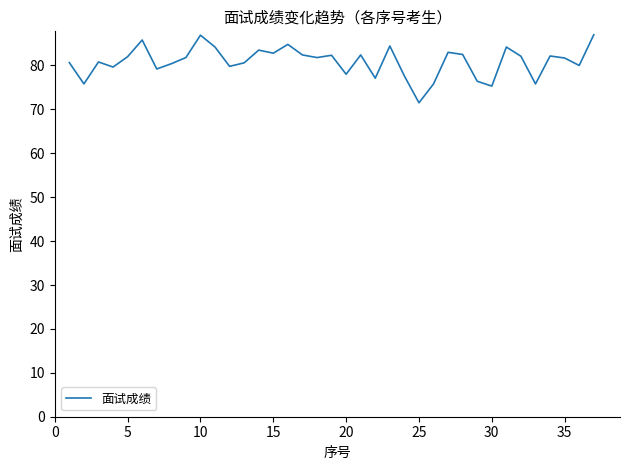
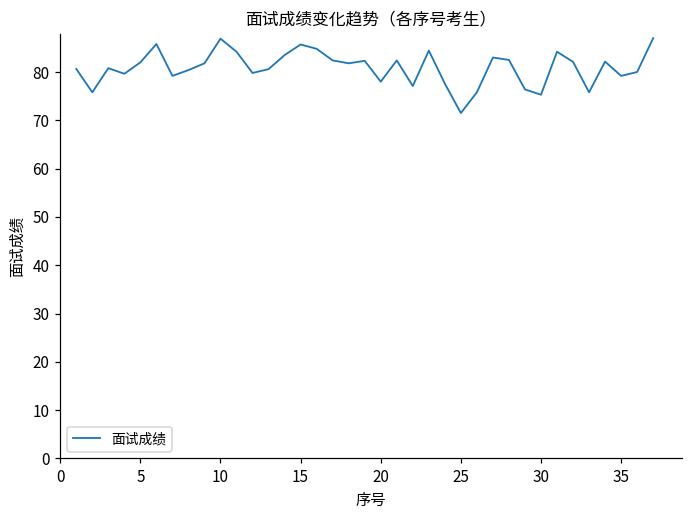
15: 83 -> 86
35: 82 -> 79
